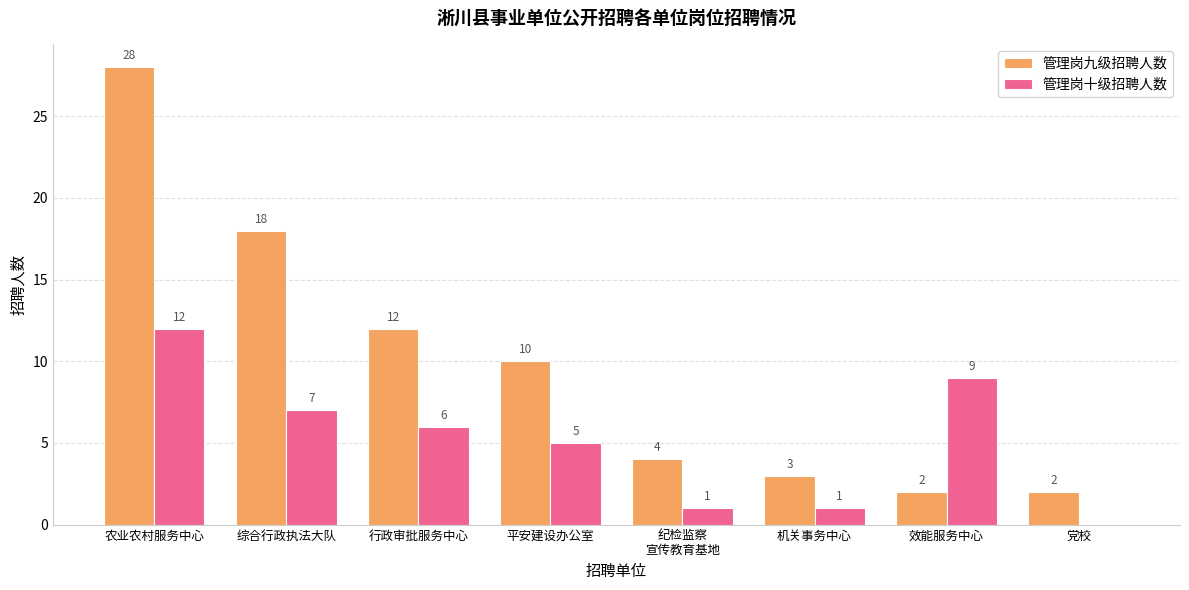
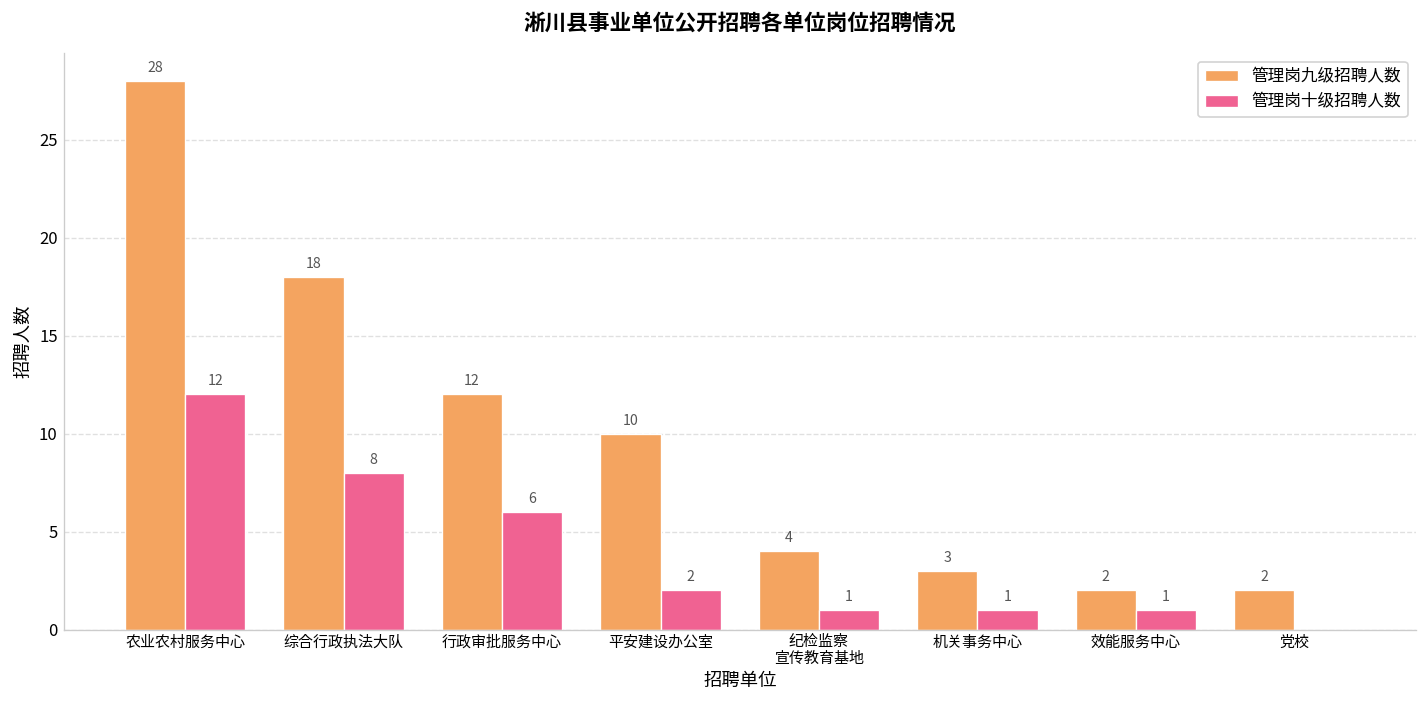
管理岗十级招聘人数, 综合行政执法大队: 7 -> 8
管理岗十级招聘人数, 平安建设办公室: 5 -> 2
管理岗十级招聘人数, 效能服务中心: 9 -> 1
